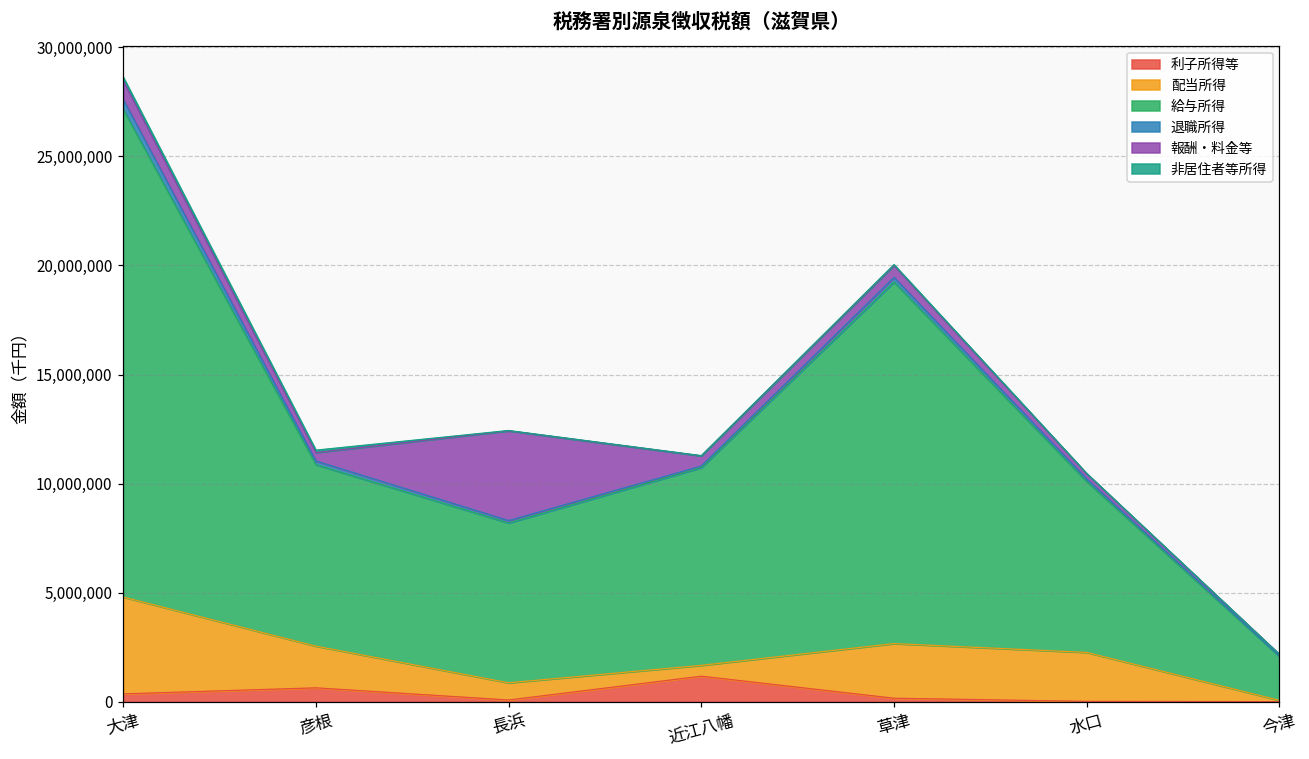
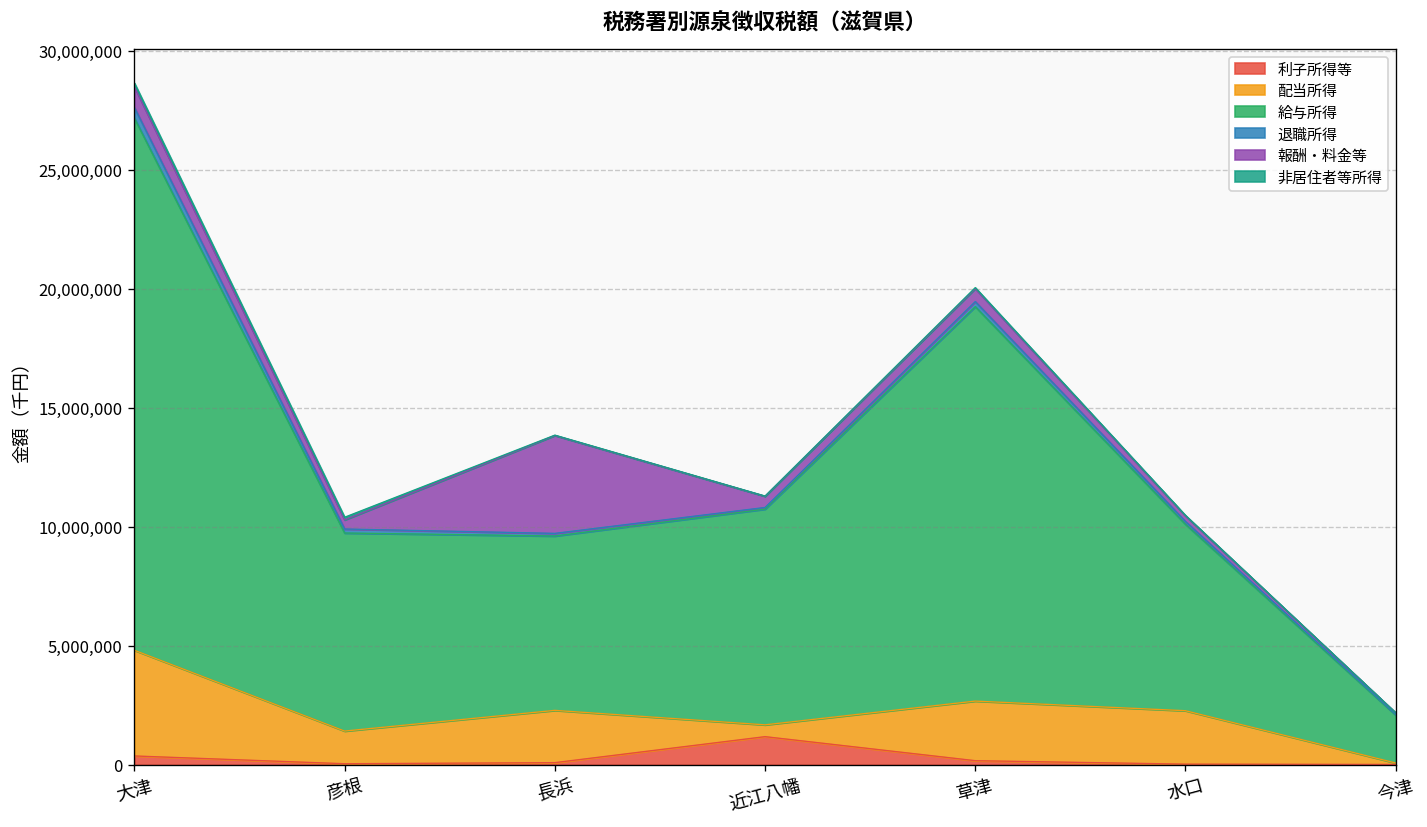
利子所得等, 彦根: 600,000 -> 0
配当所得, 彦根: 1,900,000 -> 1,400,000
配当所得, 長浜: 800,000 -> 2,200,000
